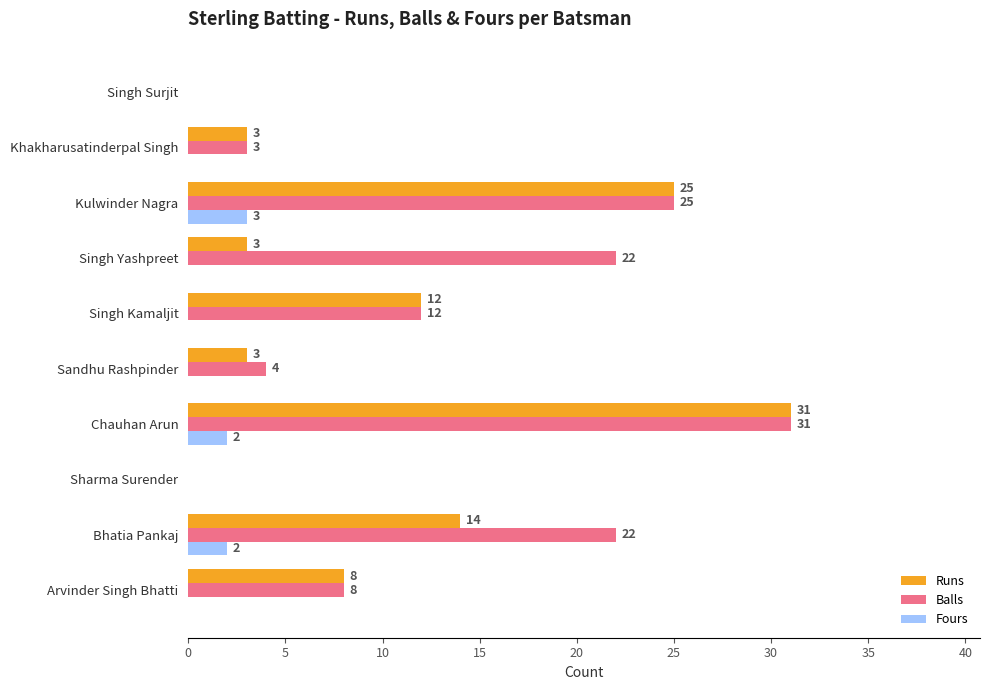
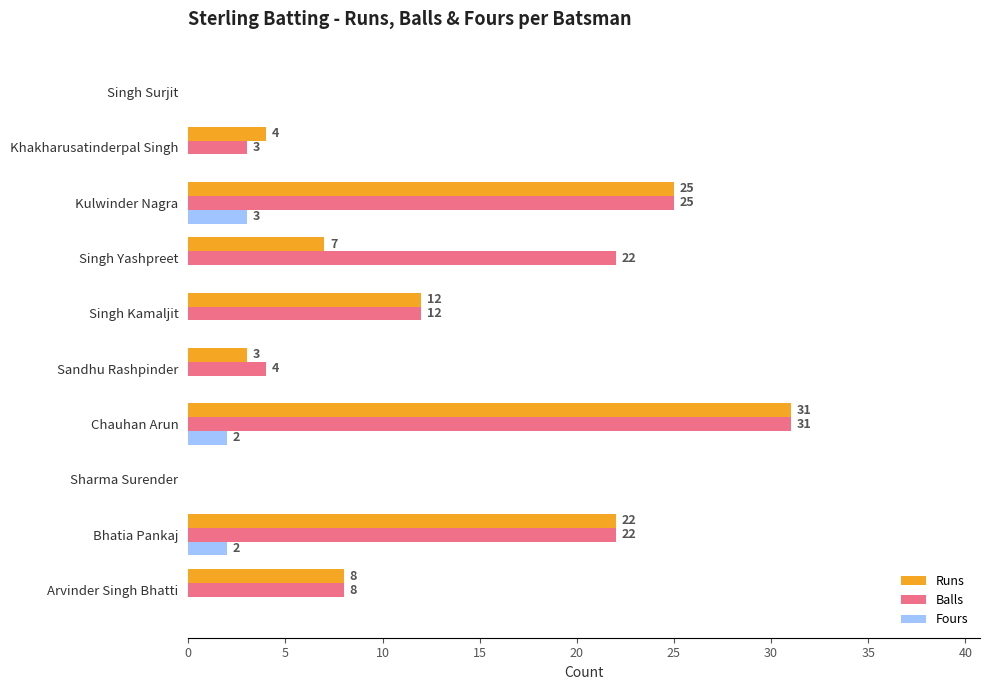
Runs, Khakharusatinderpal Singh: 3 -> 4
Runs, Singh Yashpreet: 3 -> 7
Runs, Bhatia Pankaj: 14 -> 22
